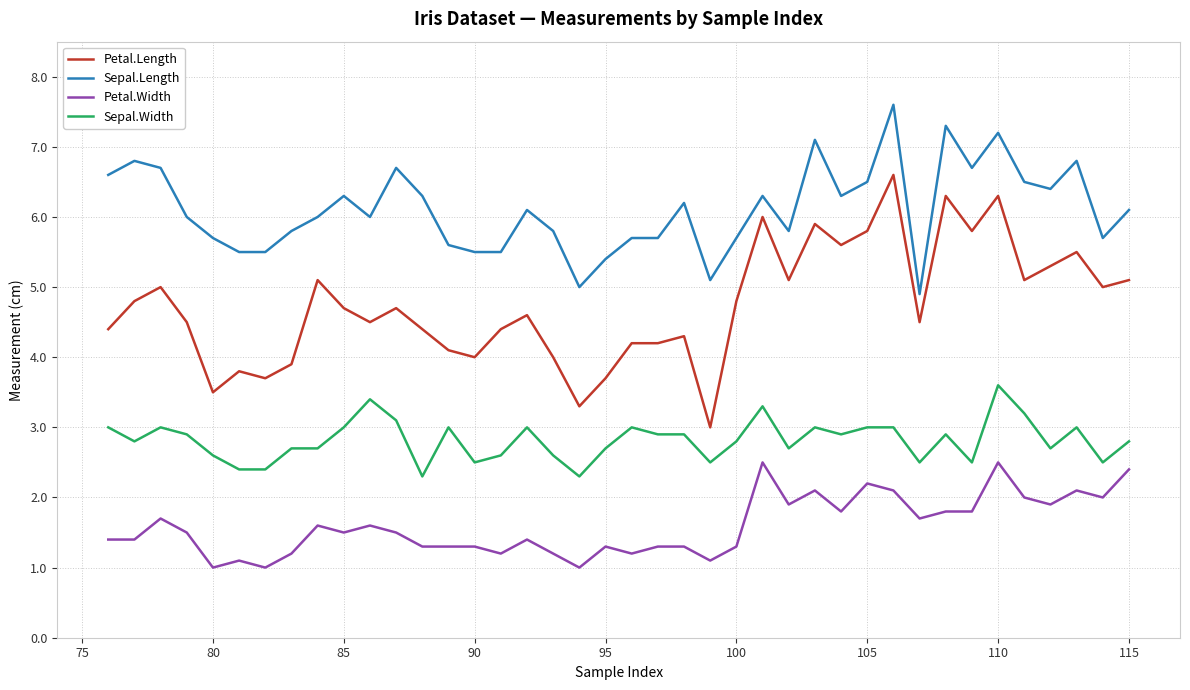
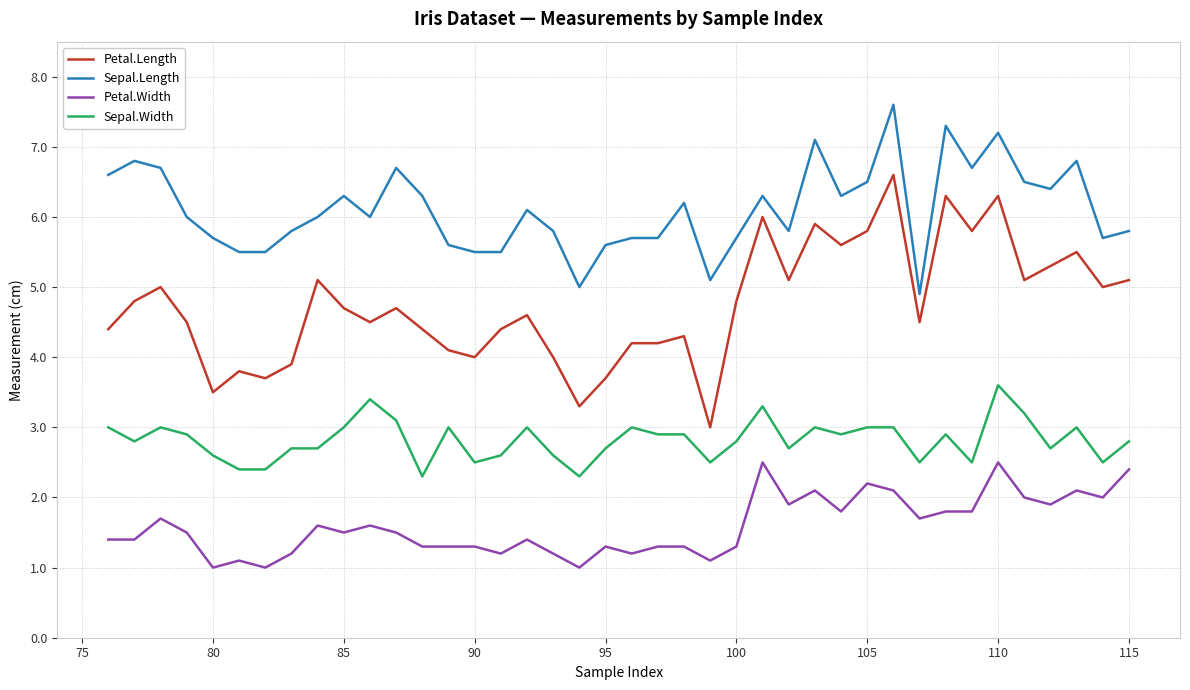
Sepal.Length, 95: 5.4 -> 5.6
Sepal.Length, 115: 6.1 -> 5.8
